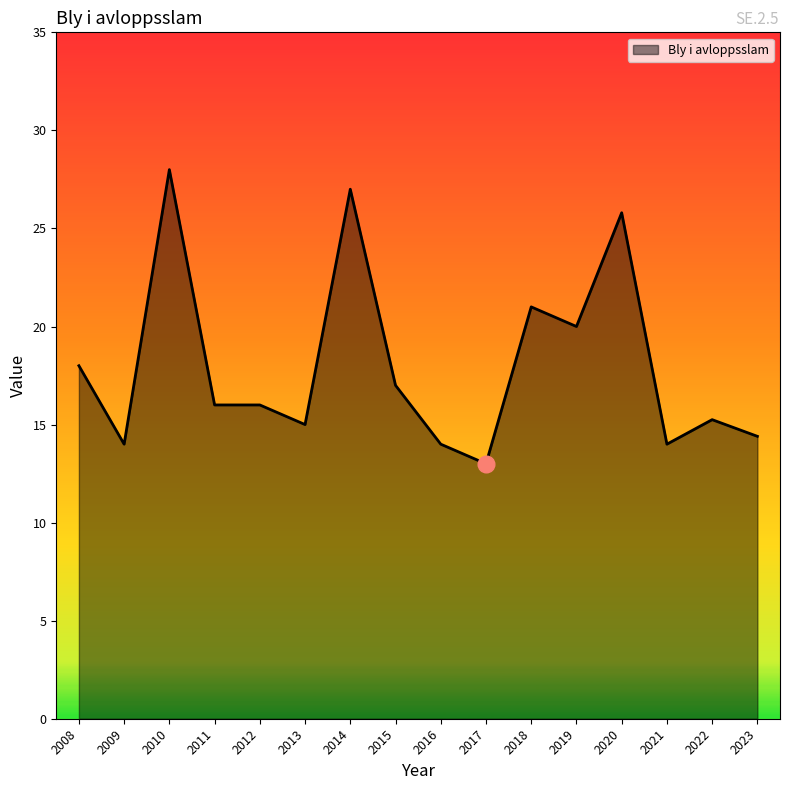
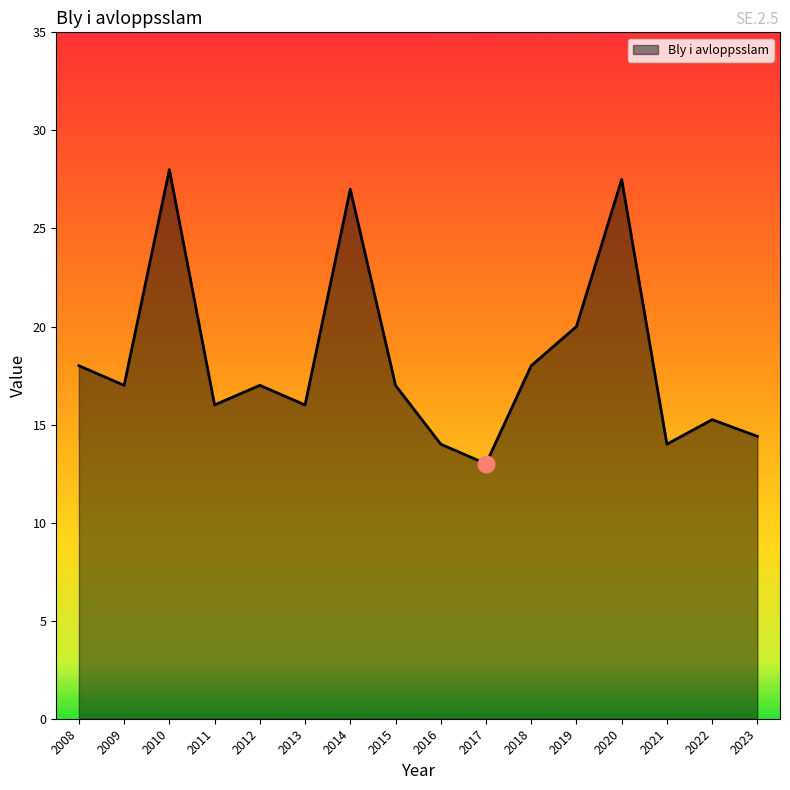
Bly i avloppsslam, 2009: 14 -> 17
Bly i avloppsslam, 2012: 16 -> 17
Bly i avloppsslam, 2013: 15 -> 16
Bly i avloppsslam, 2018: 21 -> 18
Bly i avloppsslam, 2020: 25.8 -> 27.5
